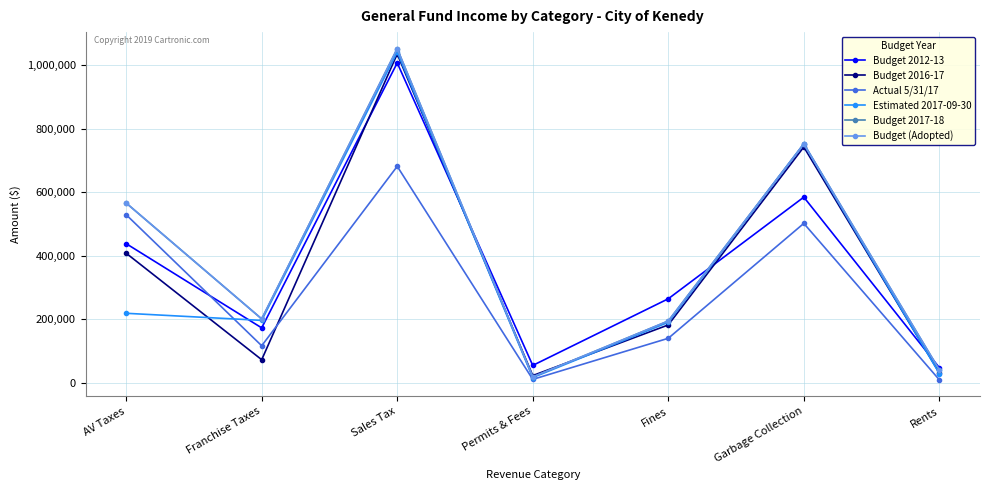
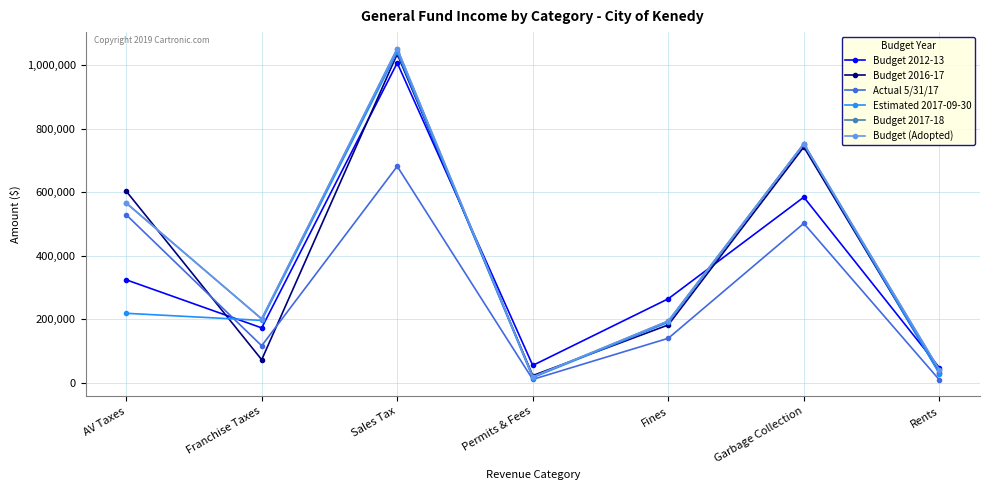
Budget 2012-13, AV Taxes: 440,000 -> 320,000
Budget 2016-17, AV Taxes: 410,000 -> 600,000
